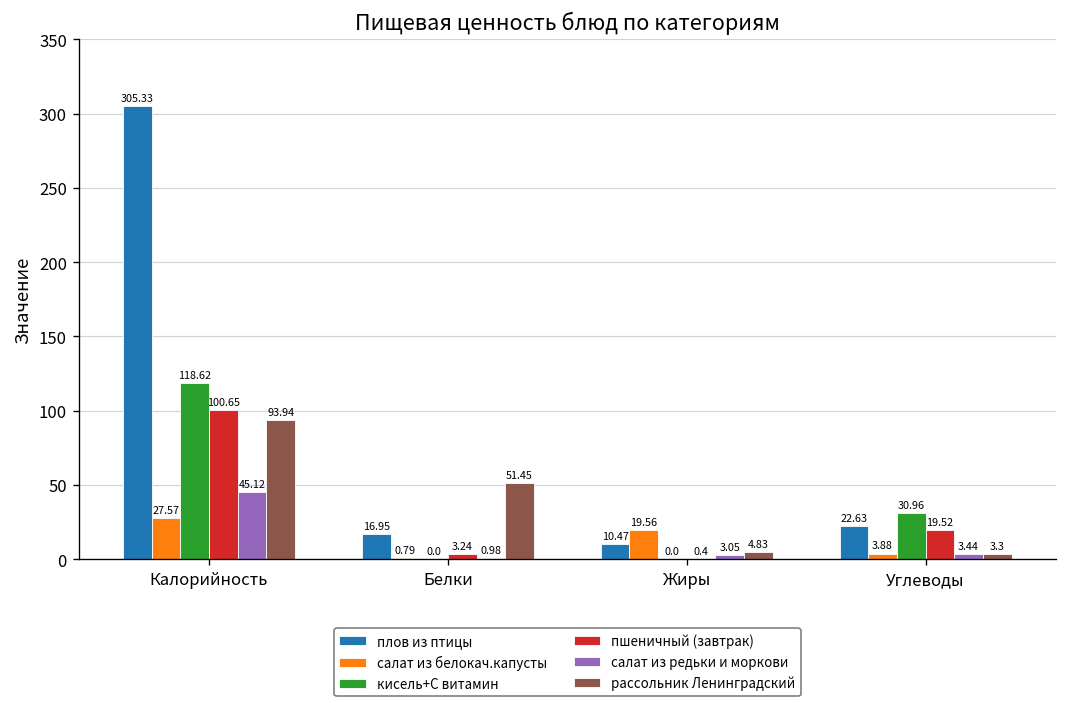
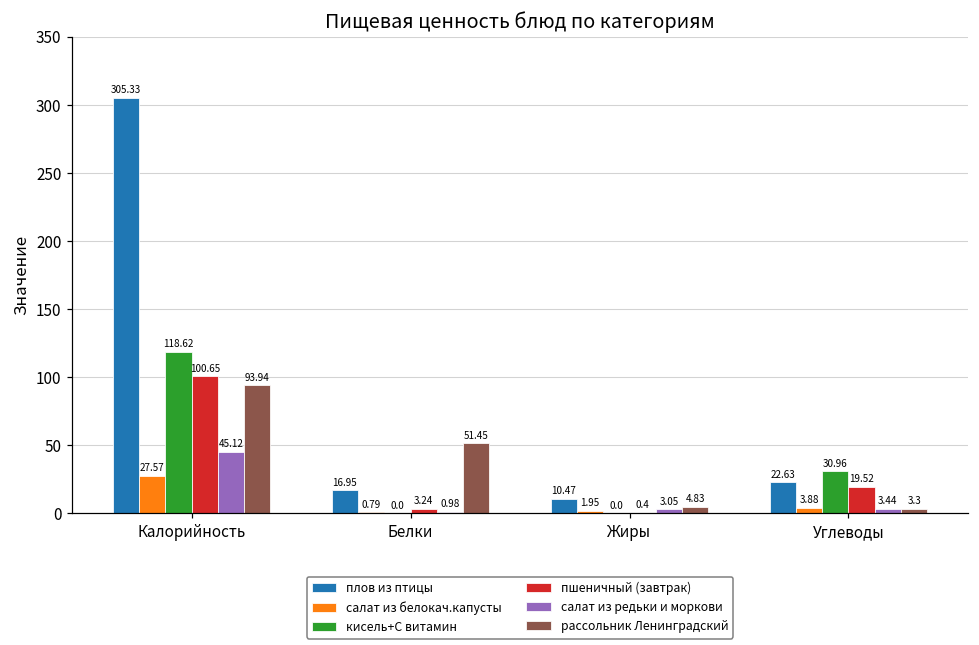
салат из белокач.капусты, Жиры: 19.56 -> 1.95
